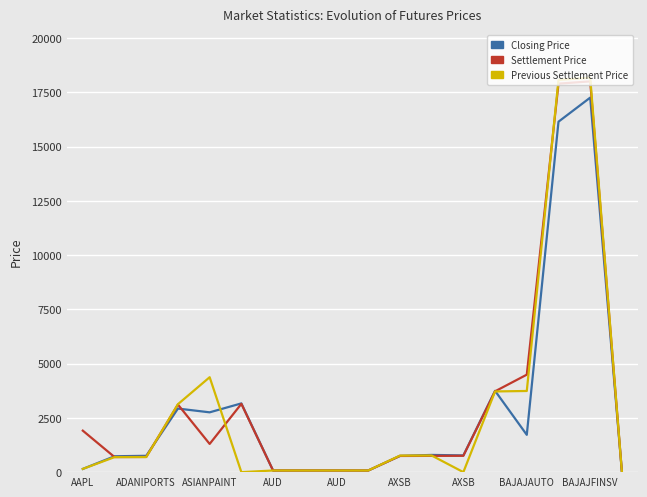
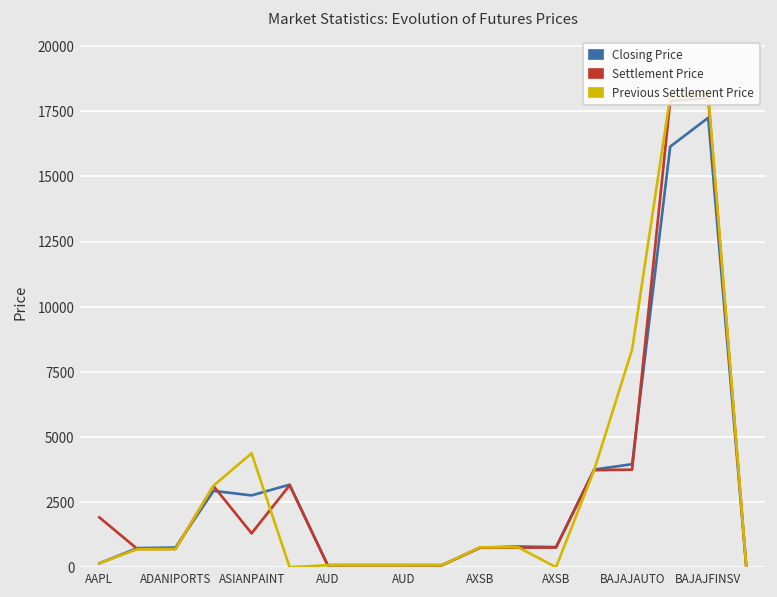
Closing Price, BAJAJAUTO: 1700 -> 4000
Settlement Price, BAJAJAUTO: 4500 -> 3700
Previous Settlement Price, BAJAJAUTO: 3700 -> 8400
